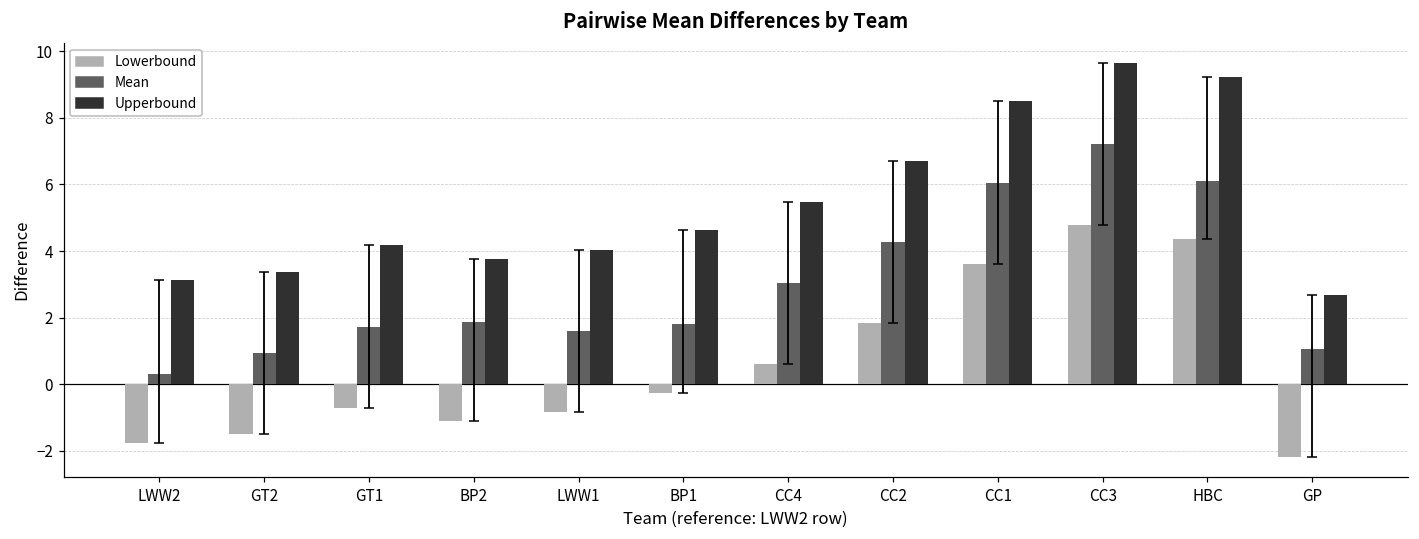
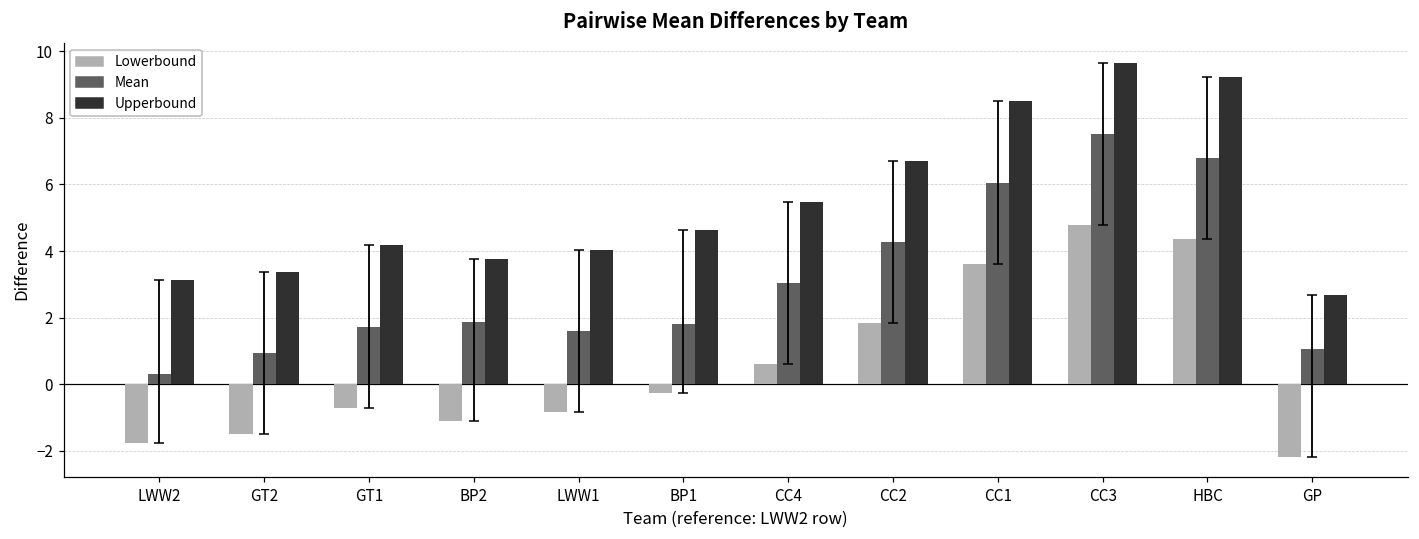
Mean, CC3: 7.2 -> 7.5
Mean, HBC: 6.1 -> 6.8
